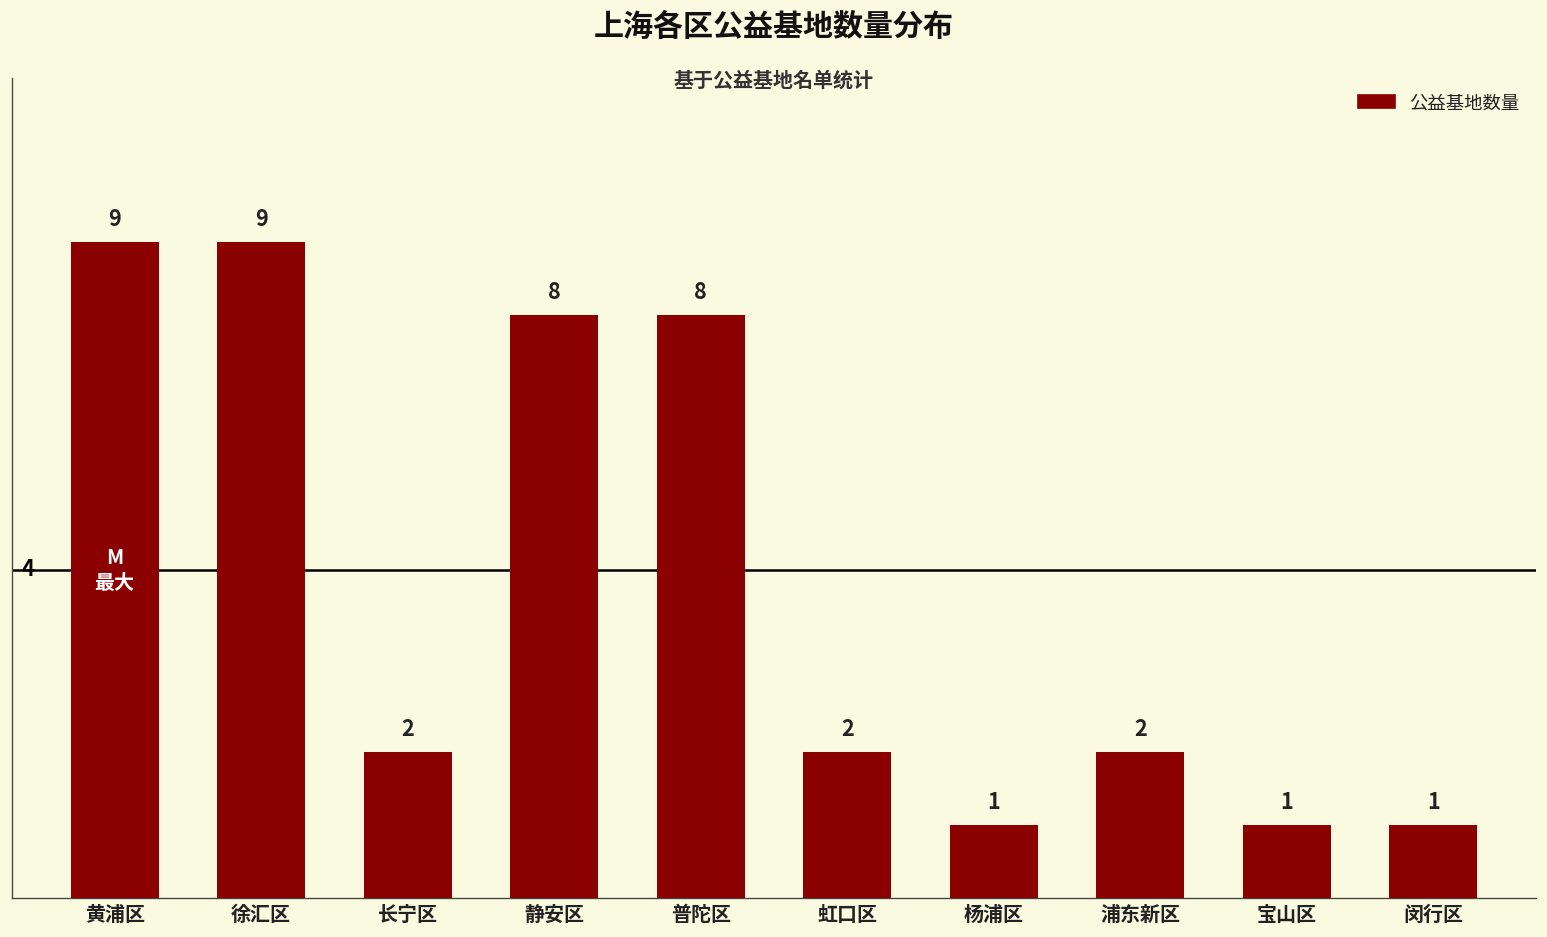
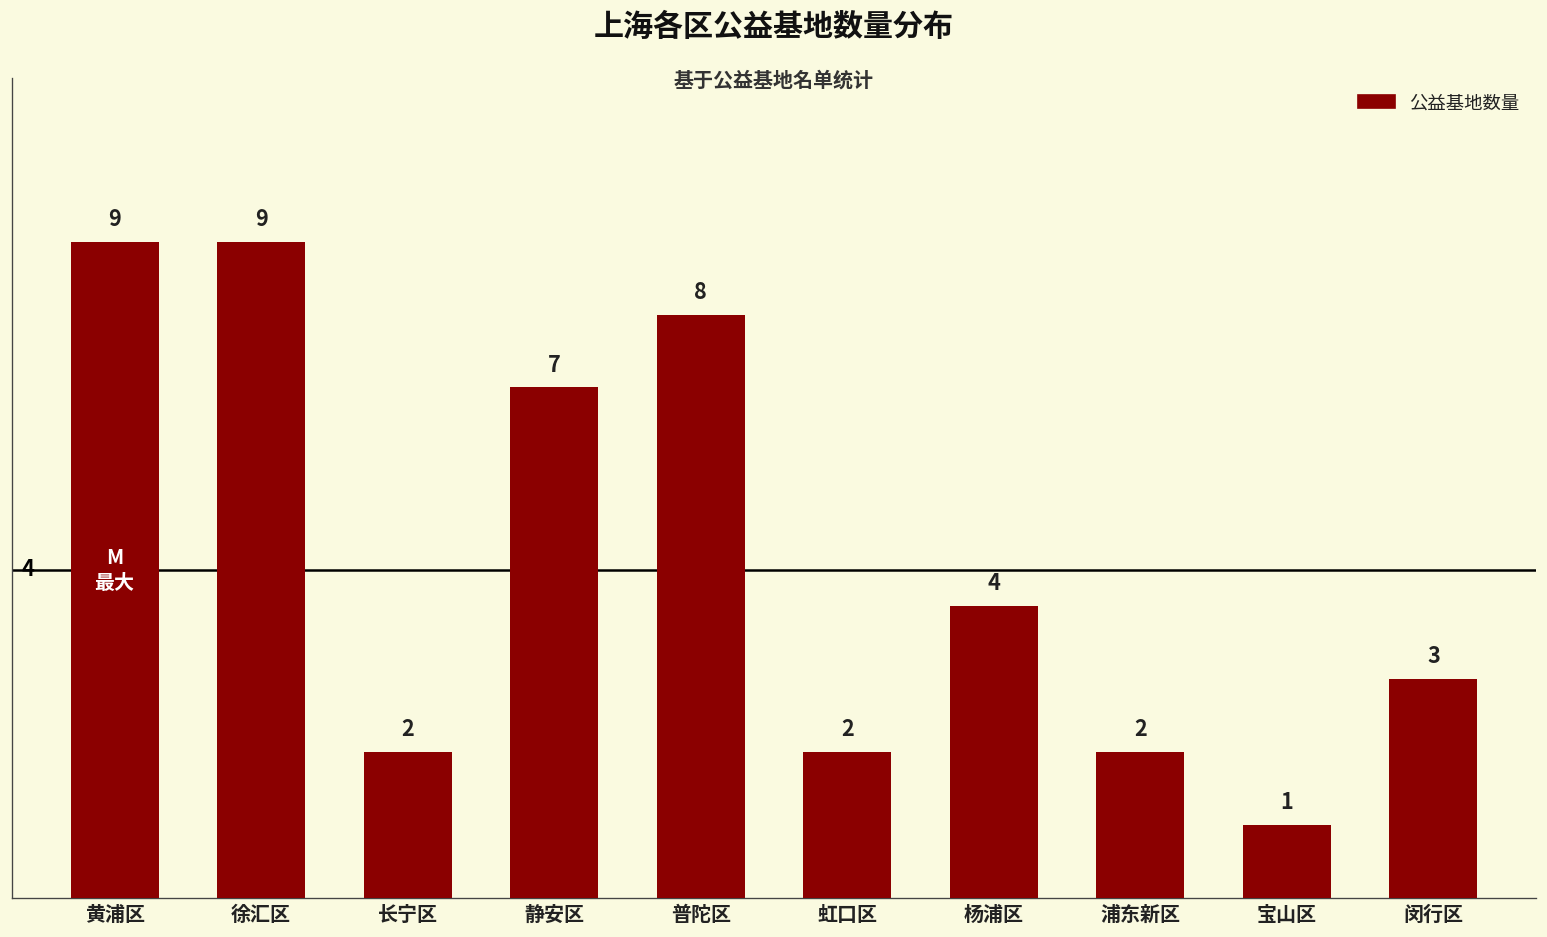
静安区: 8 -> 7
杨浦区: 1 -> 4
闵行区: 1 -> 3
